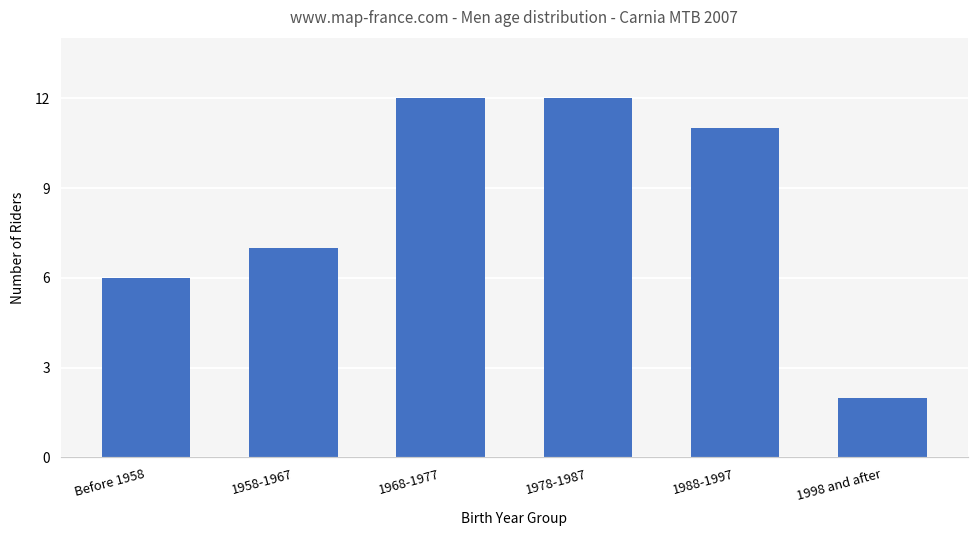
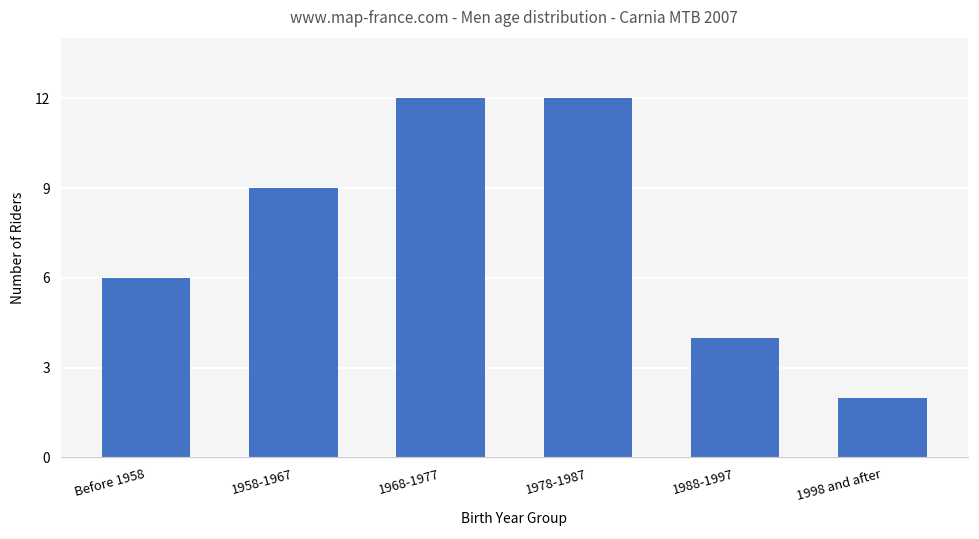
1958-1967: 7 -> 9
1988-1997: 11 -> 4
